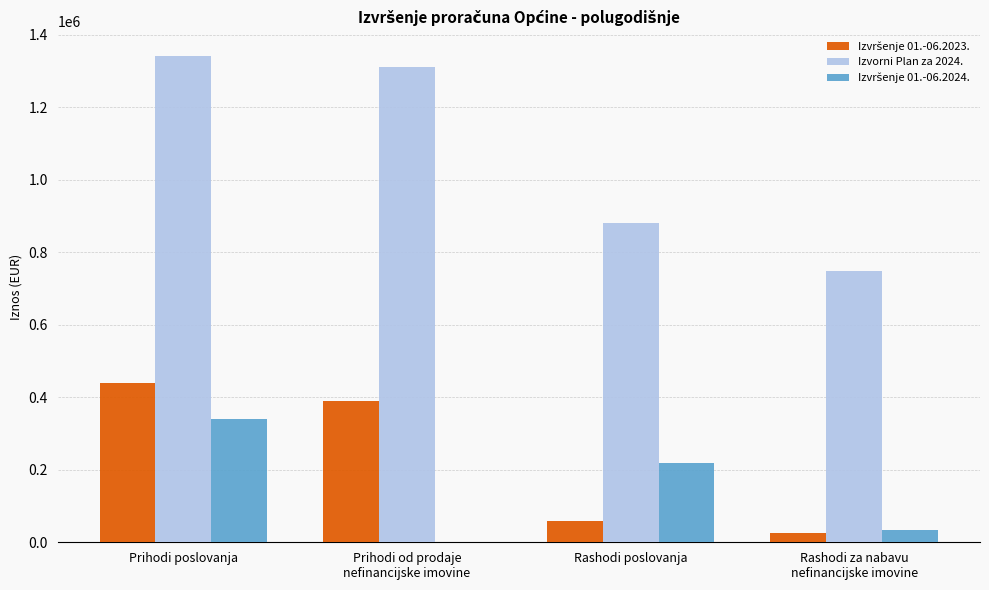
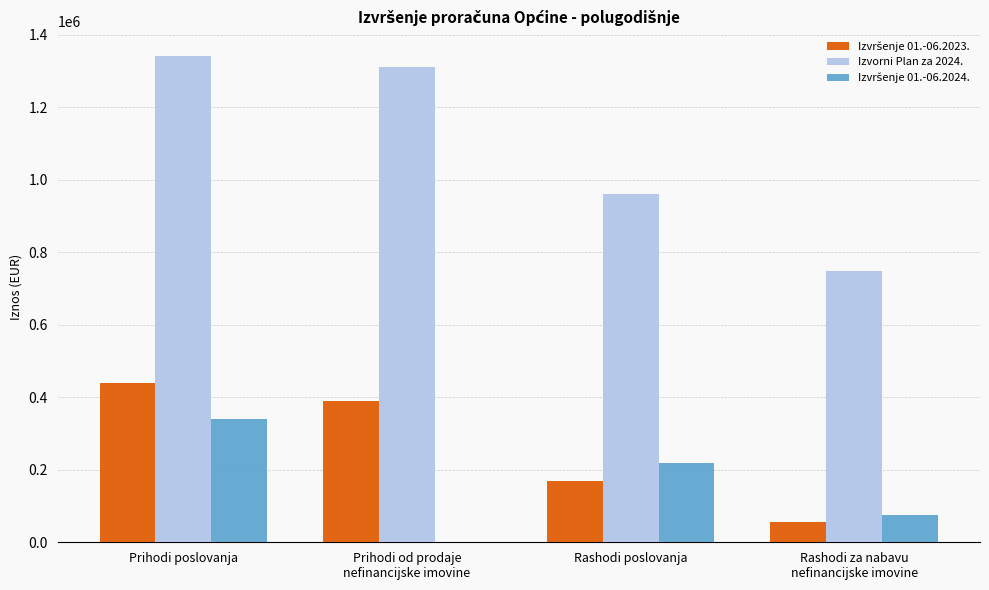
Izvršenje 01.-06.2023., Rashodi poslovanja: 60000 -> 170000
Izvorni Plan za 2024., Rashodi poslovanja: 880000 -> 960000
Izvršenje 01.-06.2023., Rashodi za nabavu nefinancijske imovine: 30000 -> 60000
Izvršenje 01.-06.2024., Rashodi za nabavu nefinancijske imovine: 30000 -> 80000
